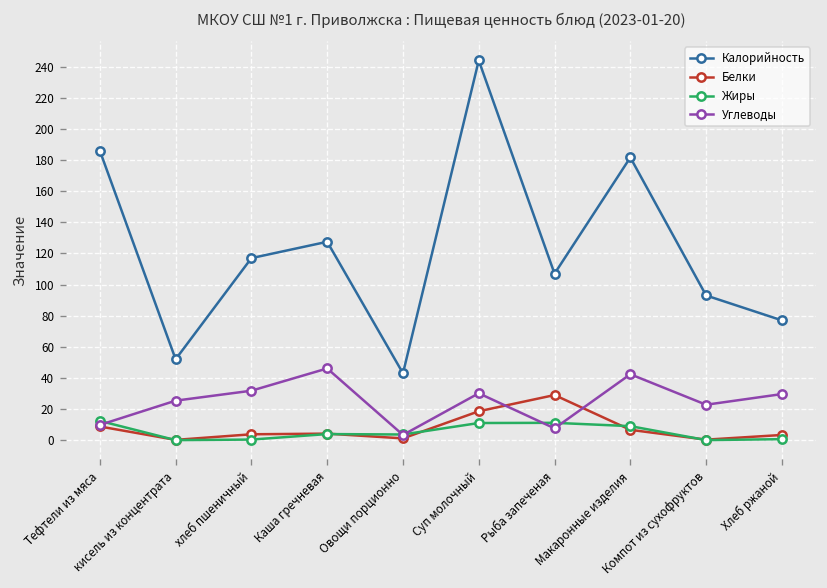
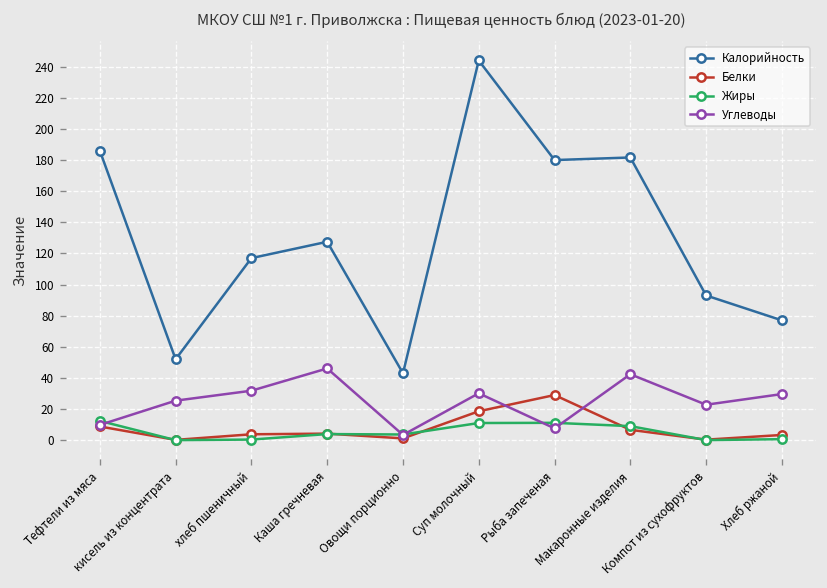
Калорийность, Рыба запеченая: 107 -> 180
